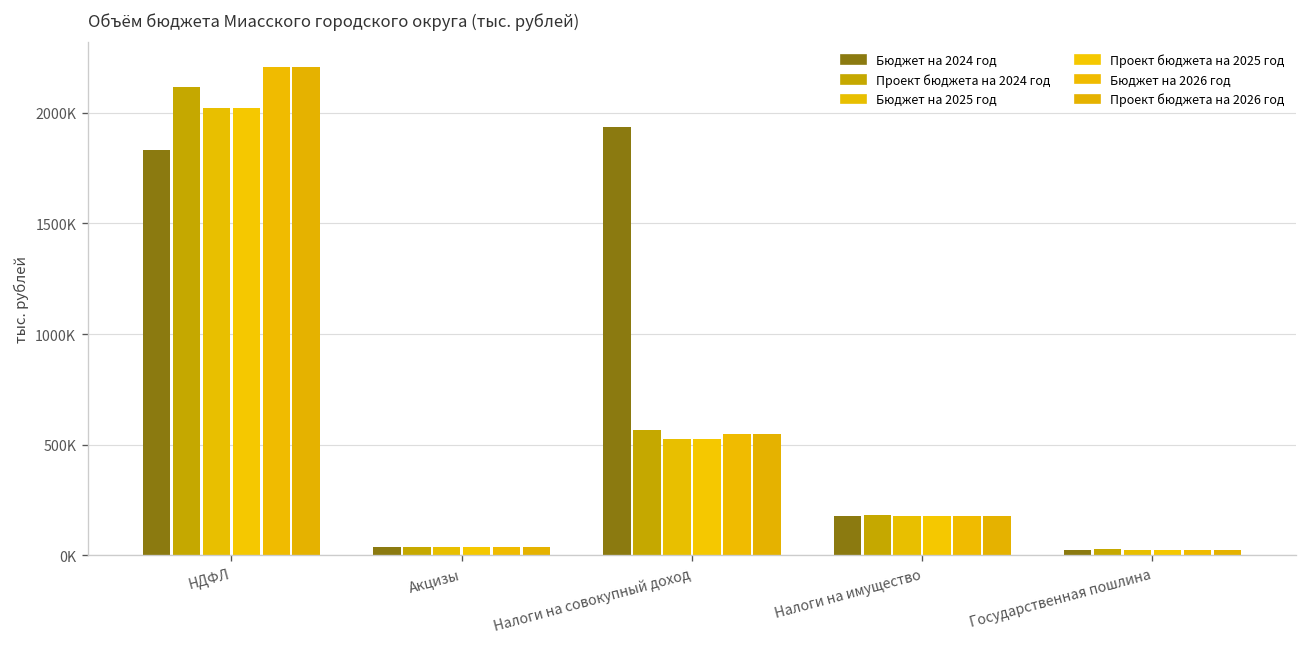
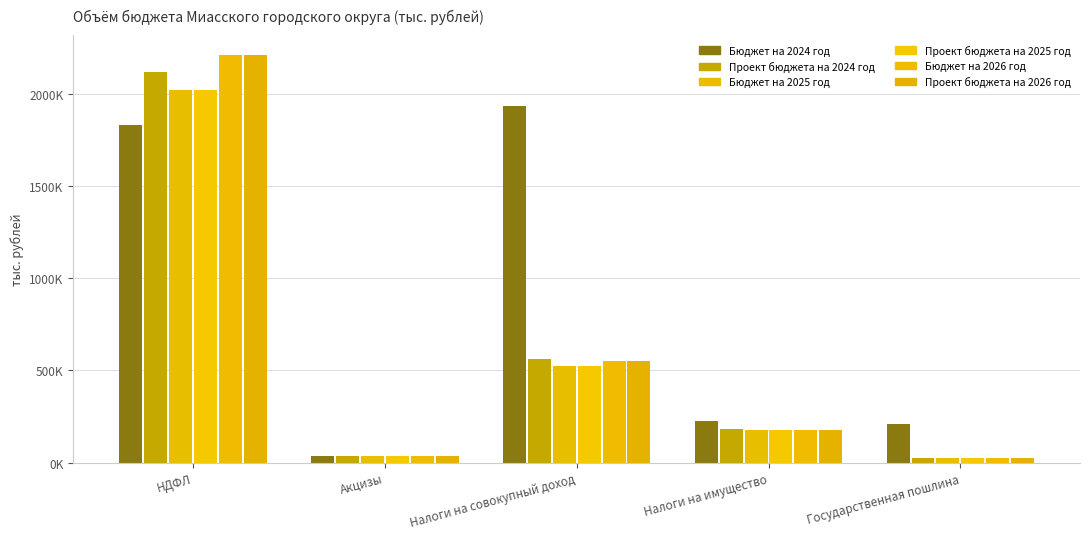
Бюджет на 2024 год, Налоги на имущество: 180000 -> 220000
Бюджет на 2024 год, Государственная пошлина: 20000 -> 210000
